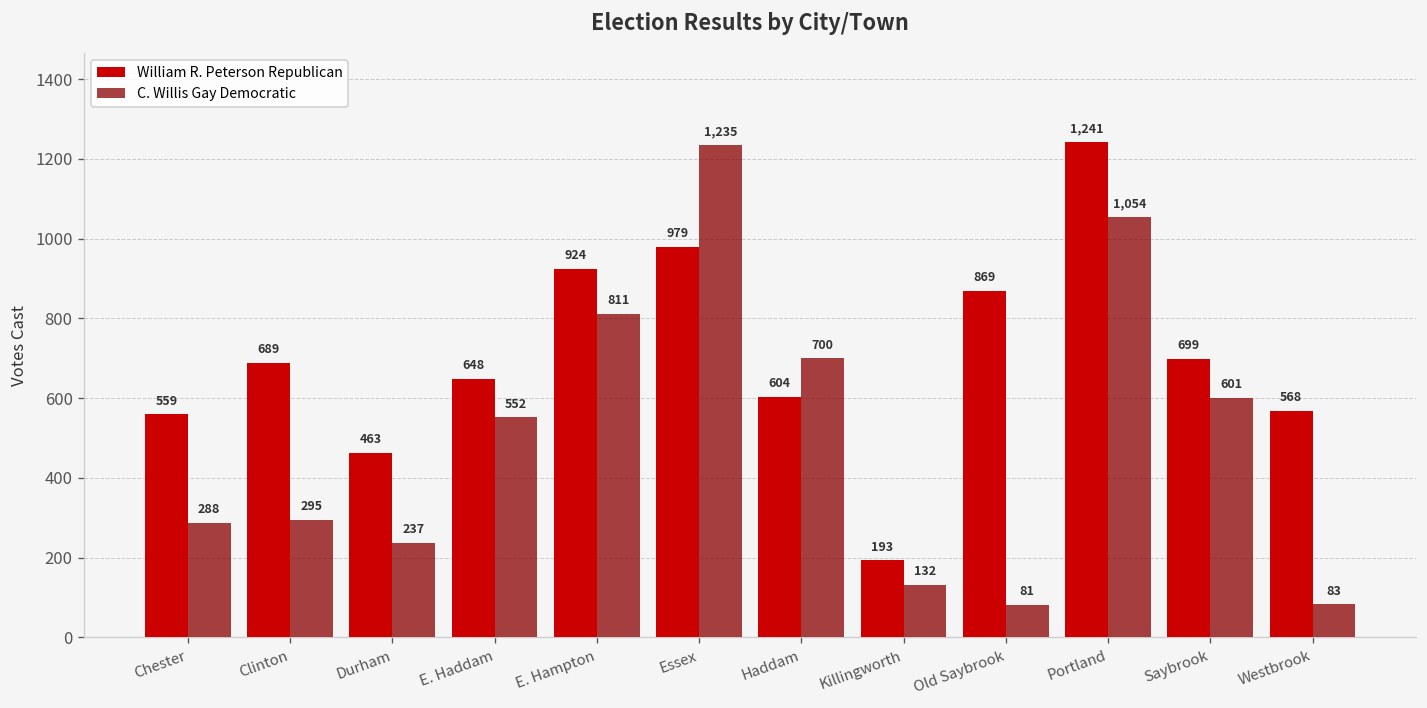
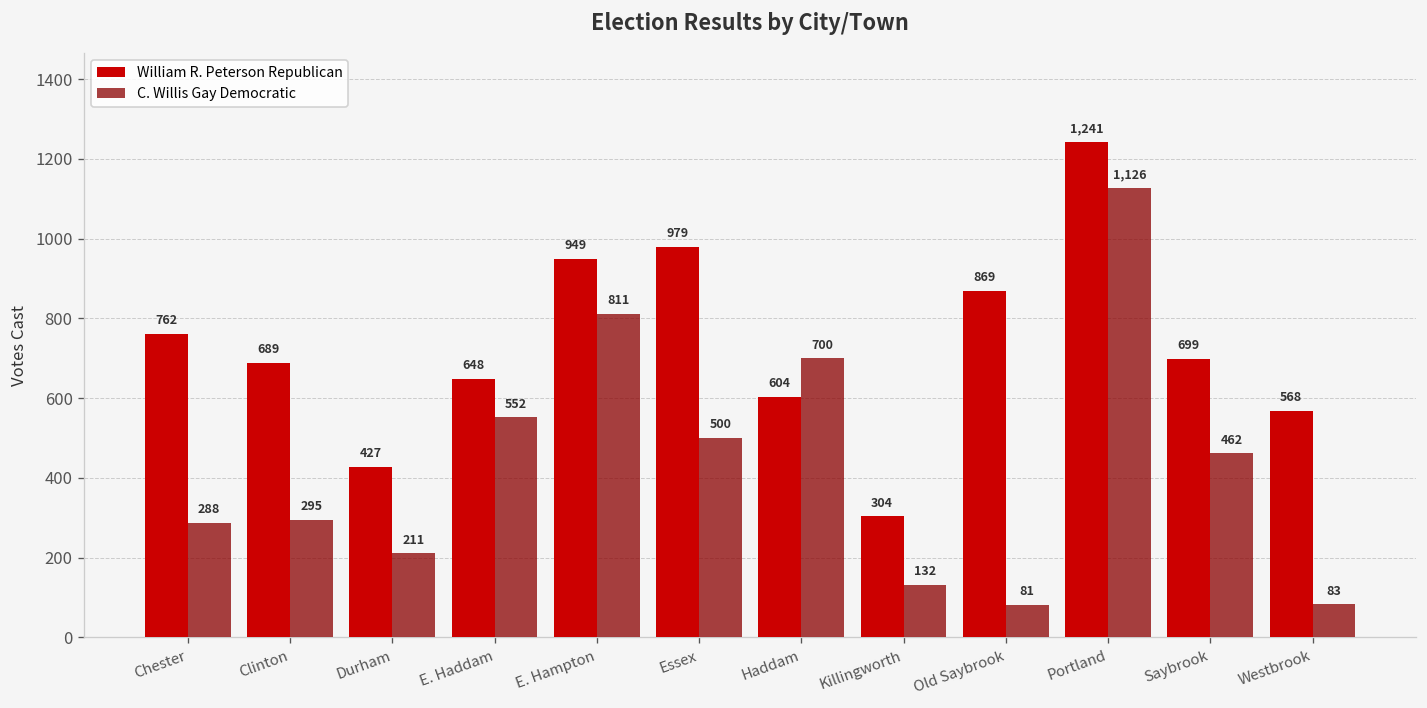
William R. Peterson Republican, Chester: 559 -> 762
William R. Peterson Republican, Durham: 463 -> 427
C. Willis Gay Democratic, Durham: 237 -> 211
William R. Peterson Republican, E. Hampton: 924 -> 949
C. Willis Gay Democratic, Essex: 1,235 -> 500
William R. Peterson Republican, Killingworth: 193 -> 304
C. Willis Gay Democratic, Portland: 1,054 -> 1,126
C. Willis Gay Democratic, Saybrook: 601 -> 462
